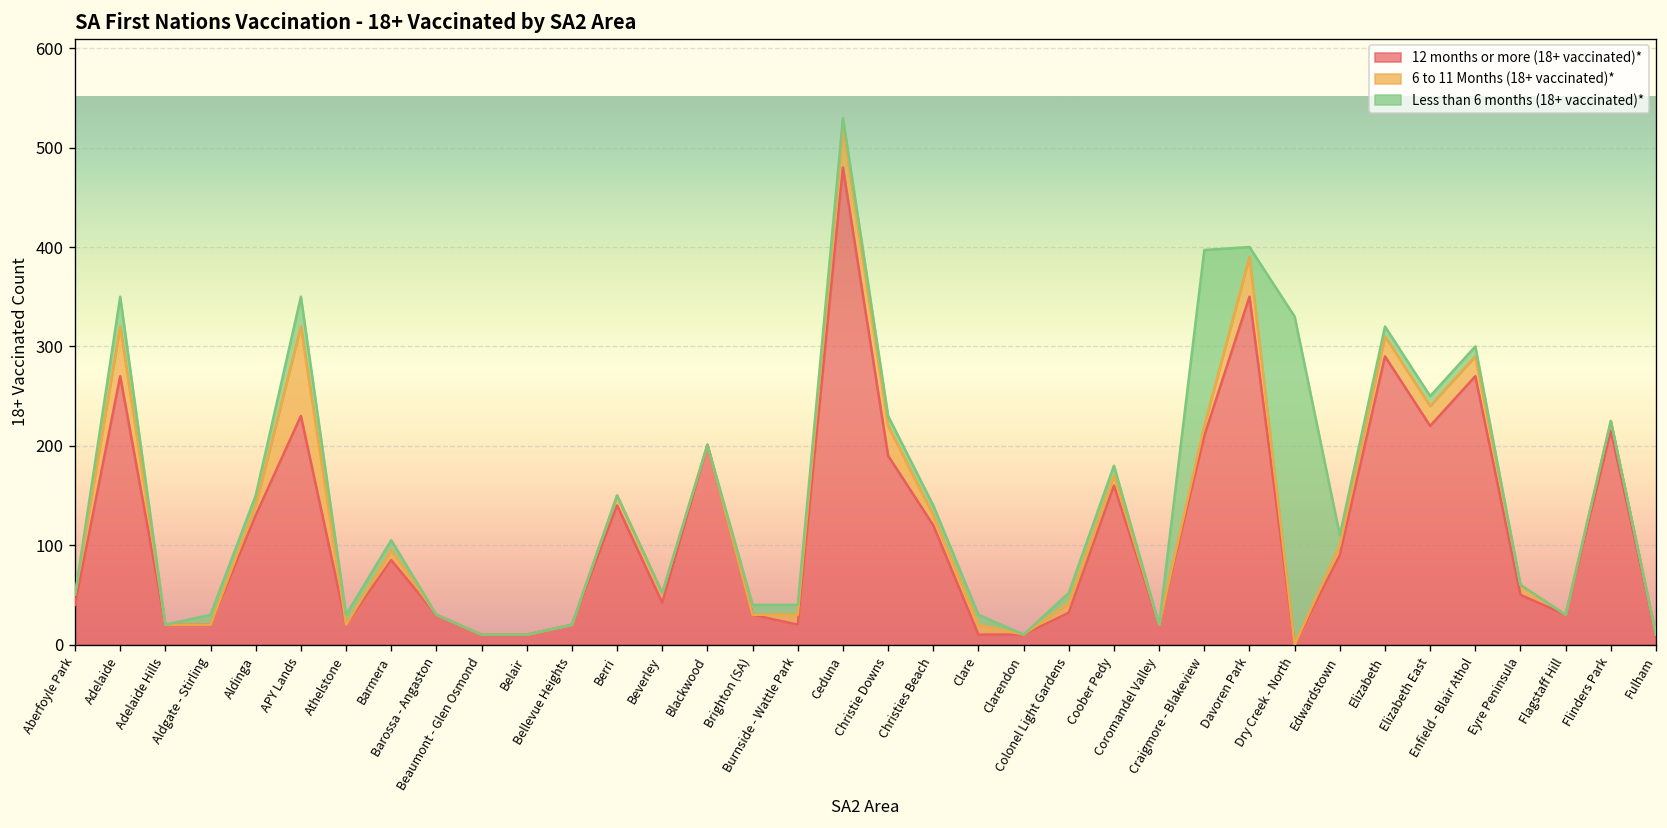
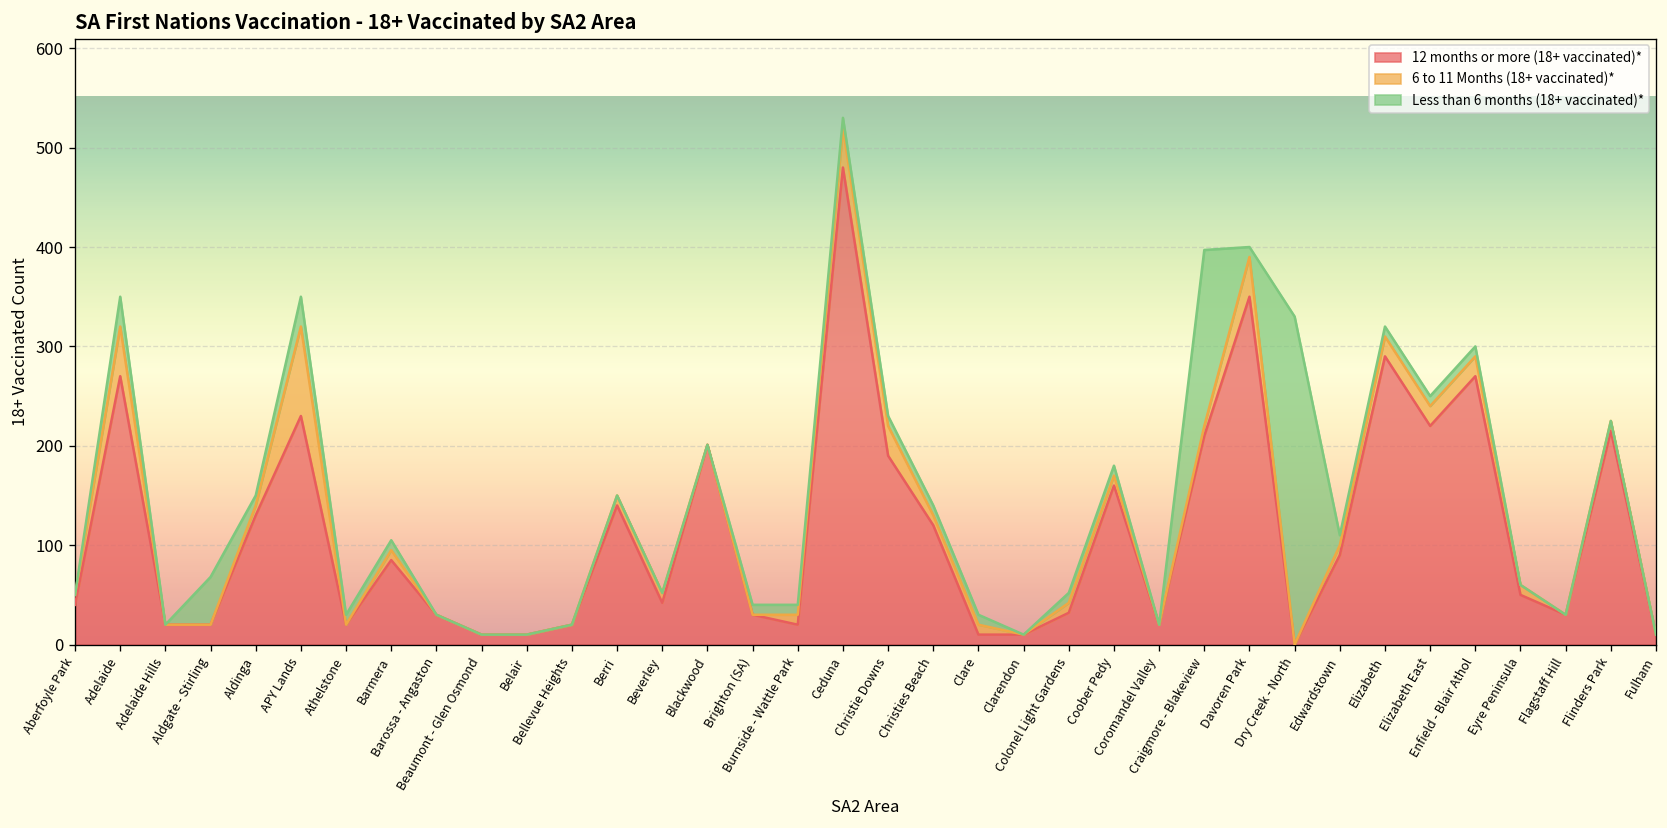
Less than 6 months (18+ vaccinated)*, Aldgate - Stirling: 10 -> 50
